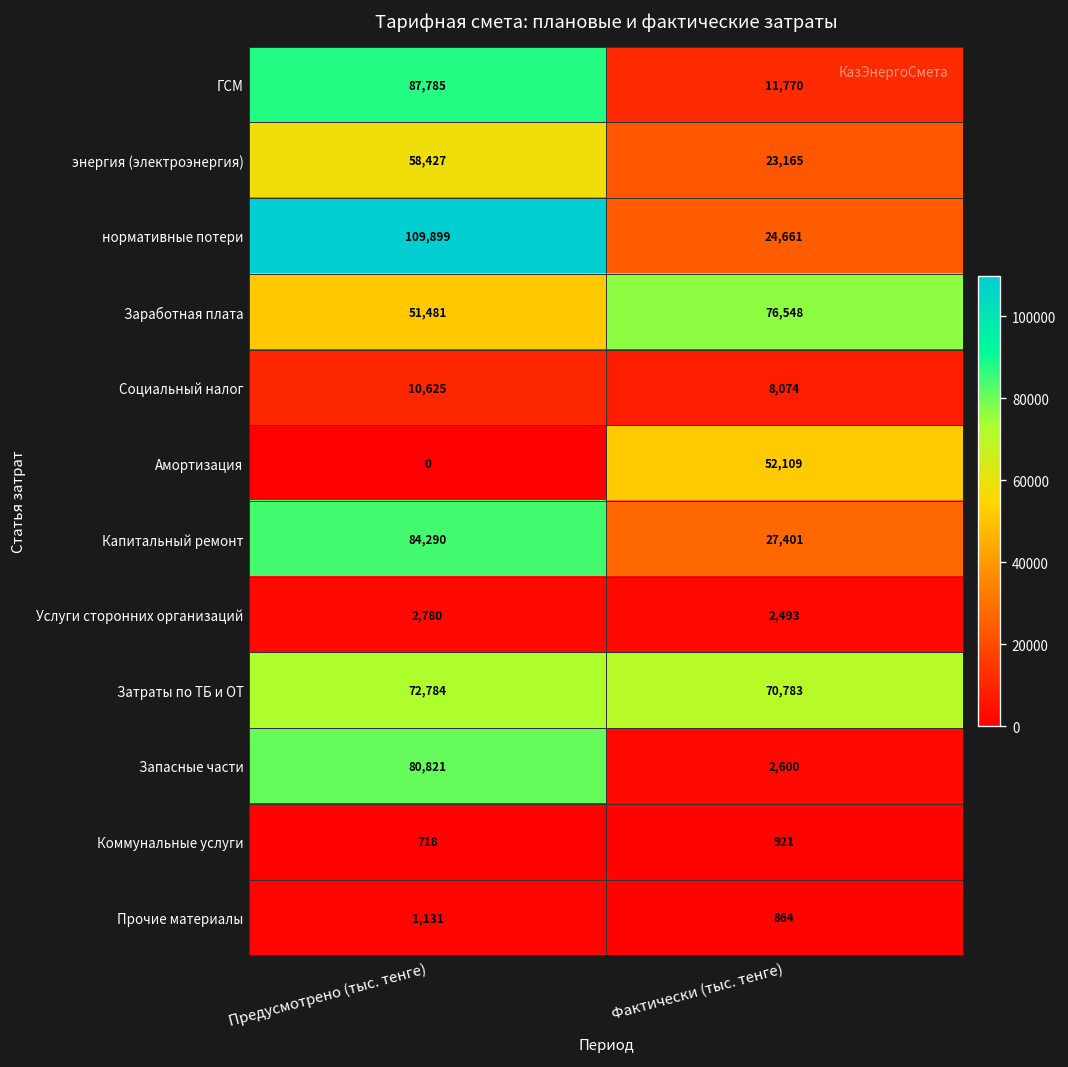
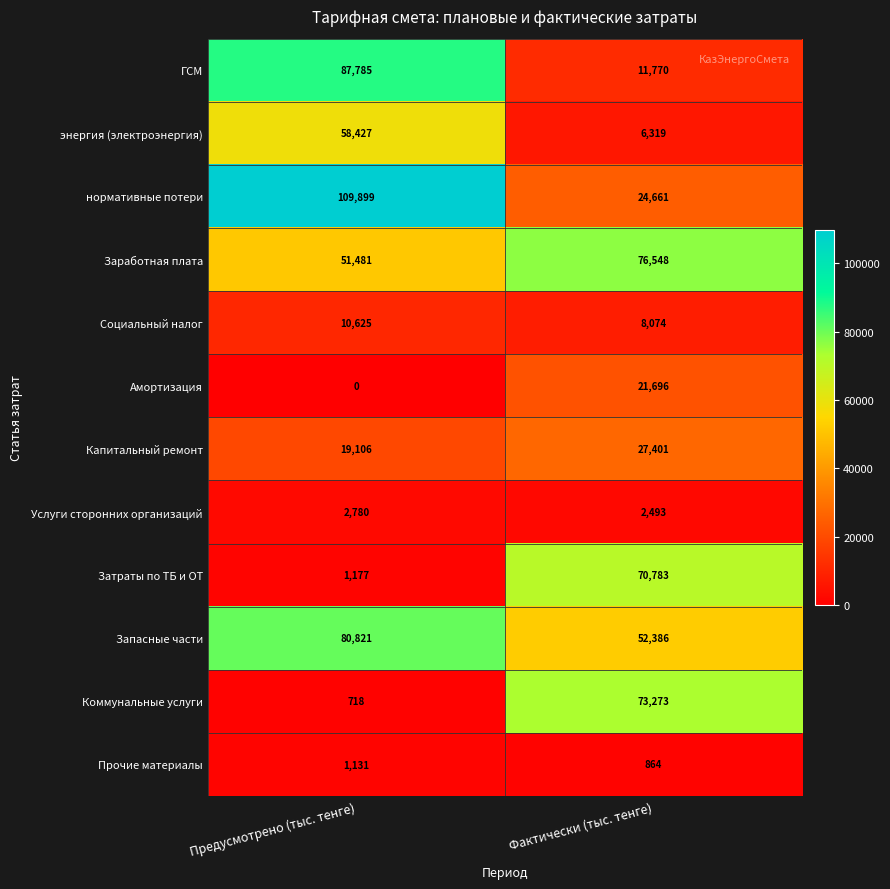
энергия (электроэнергия), Фактически (тыс. тенге): 23,165 -> 6,319
Амортизация, Фактически (тыс. тенге): 52,109 -> 21,696
Капитальный ремонт, Предусмотрено (тыс. тенге): 84,290 -> 19,106
Затраты по ТБ и ОТ, Предусмотрено (тыс. тенге): 72,784 -> 1,177
Запасные части, Фактически (тыс. тенге): 2,600 -> 52,386
Коммунальные услуги, Фактически (тыс. тенге): 921 -> 73,273
